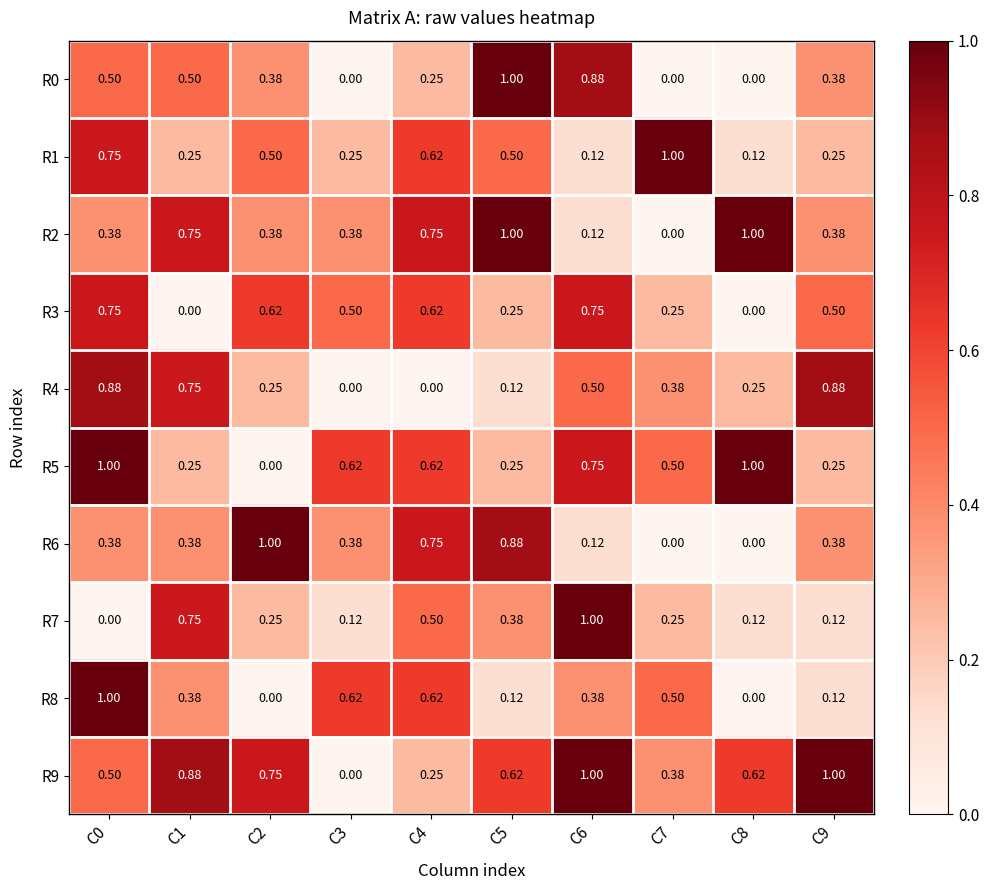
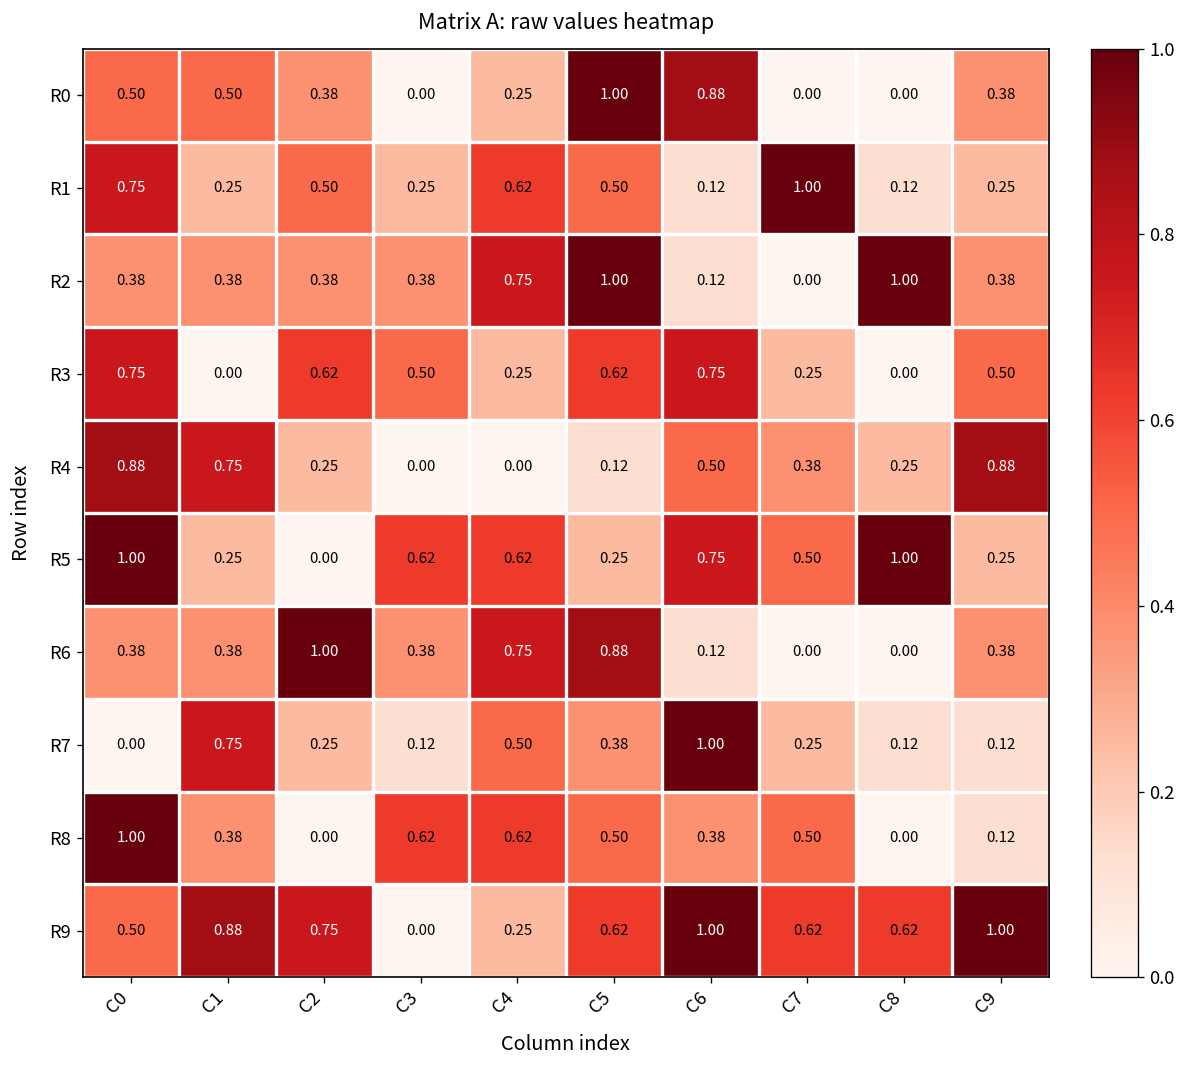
R2, C1: 0.75 -> 0.38
R3, C4: 0.62 -> 0.25
R3, C5: 0.25 -> 0.62
R8, C5: 0.12 -> 0.50
R9, C7: 0.38 -> 0.62
